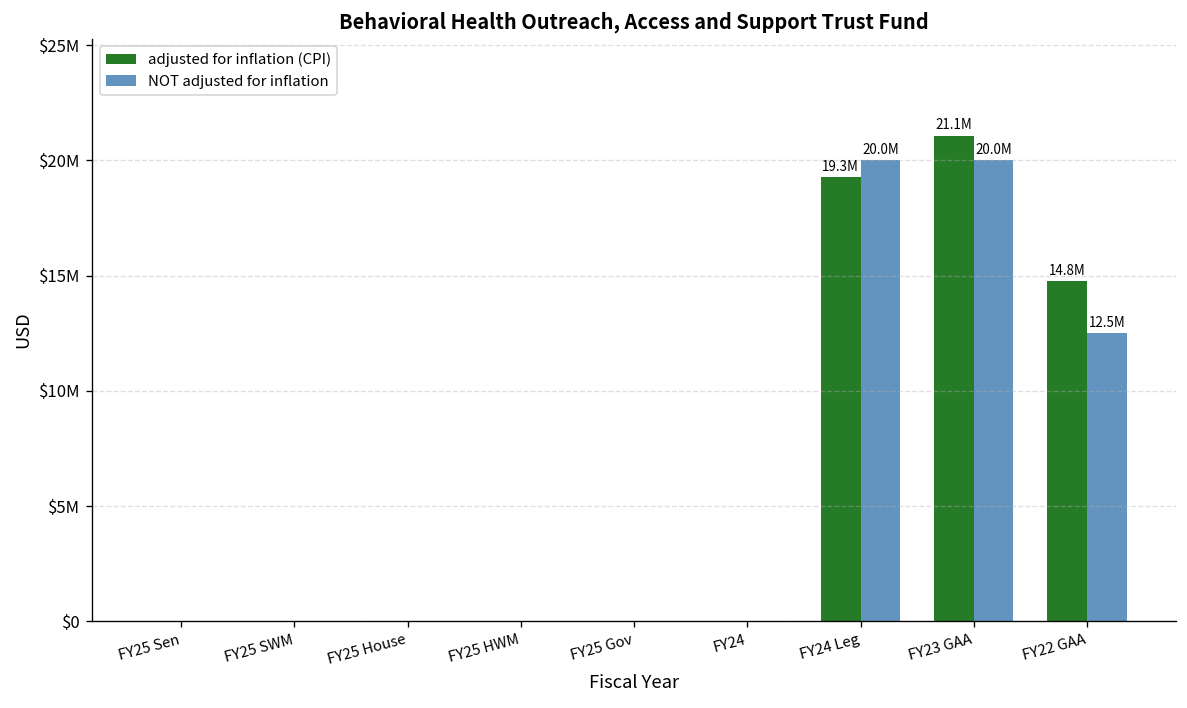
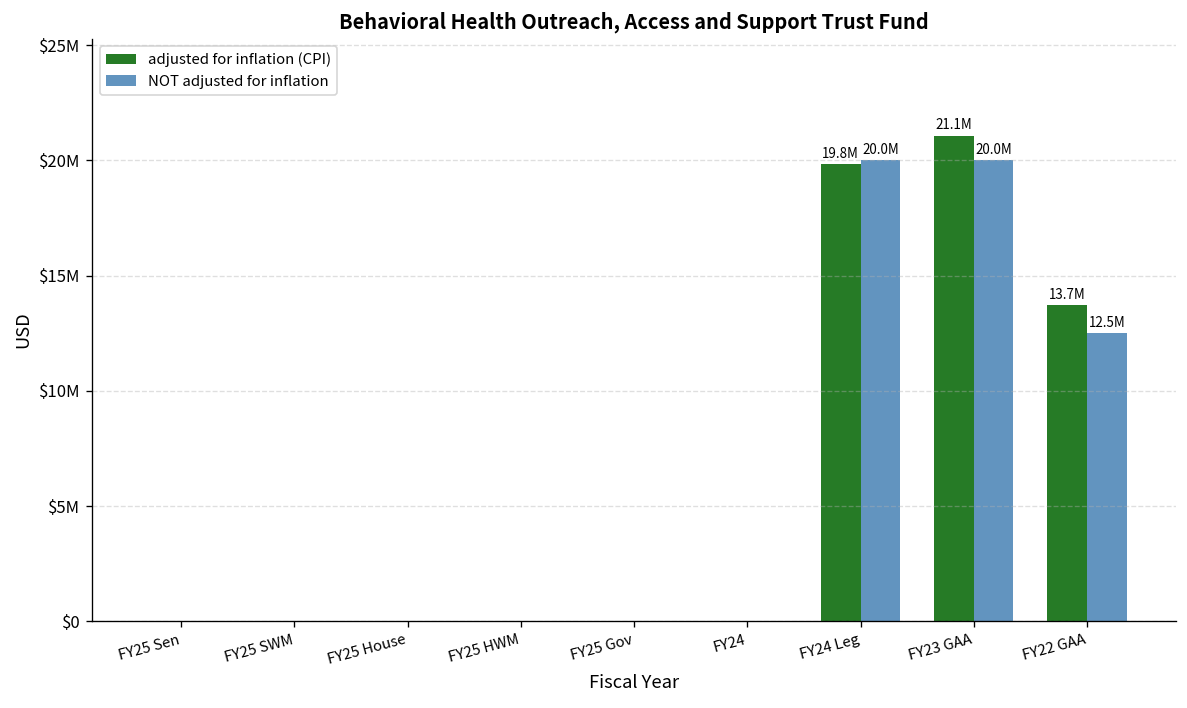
adjusted for inflation (CPI), FY24 Leg: 19.3M -> 19.8M
adjusted for inflation (CPI), FY22 GAA: 14.8M -> 13.7M
